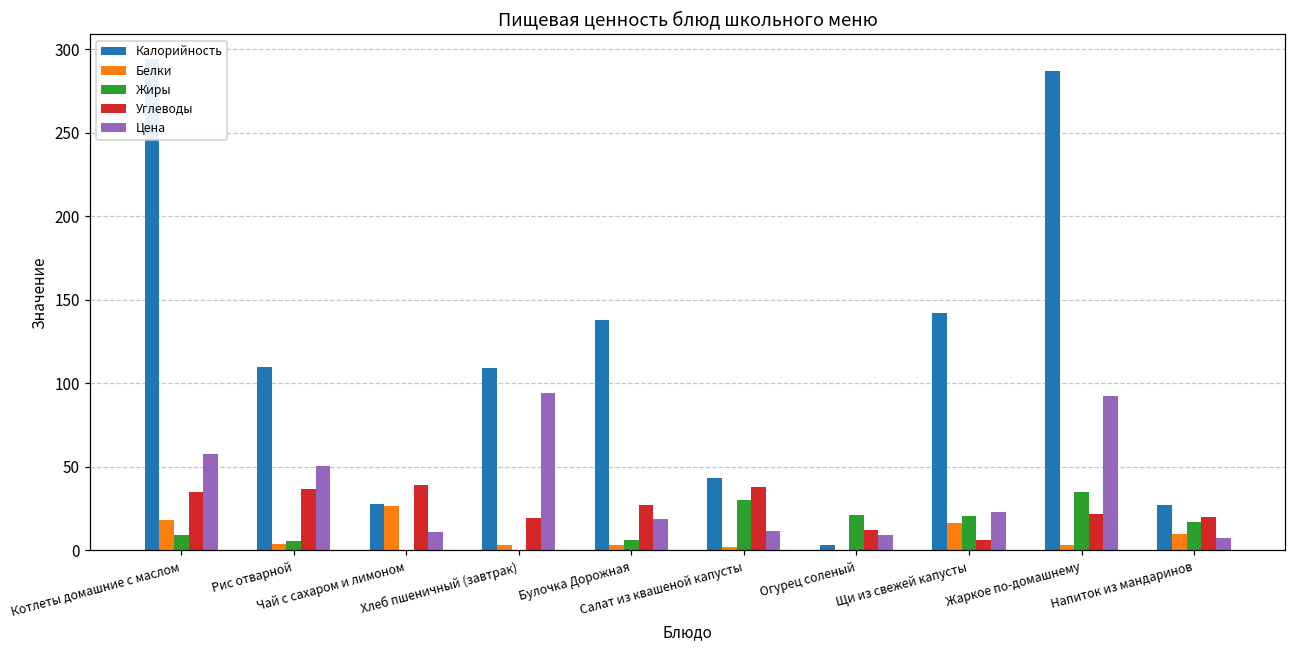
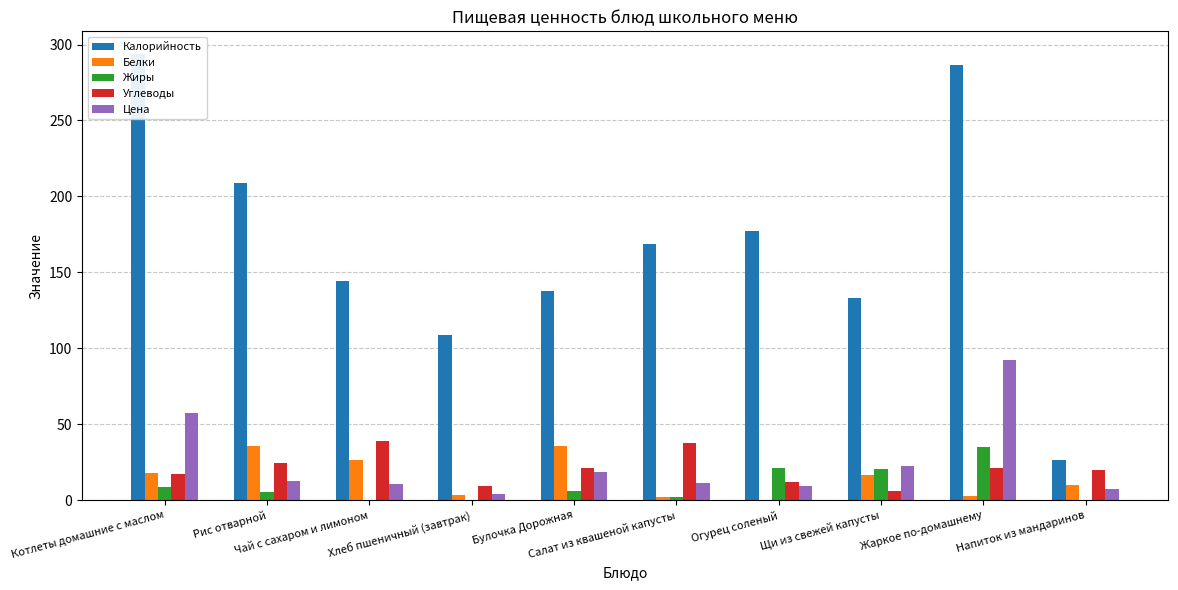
Углеводы, Котлеты домашние с маслом: 35 -> 17
Калорийность, Рис отварной: 110 -> 209
Белки, Рис отварной: 4 -> 36
Углеводы, Рис отварной: 36 -> 25
Цена, Рис отварной: 50 -> 13
Калорийность, Чай с сахаром и лимоном: 28 -> 144
Углеводы, Хлеб пшеничный (завтрак): 19 -> 10
Цена, Хлеб пшеничный (завтрак): 94 -> 4
Белки, Булочка Дорожная: 3 -> 36
Углеводы, Булочка Дорожная: 27 -> 21
Калорийность, Салат из квашеной капусты: 43 -> 169
Жиры, Салат из квашеной капусты: 30 -> 2
Калорийность, Огурец соленый: 3 -> 178
Калорийность, Щи из свежей капусты: 142 -> 133
Жиры, Напиток из мандаринов: 17 -> 0
